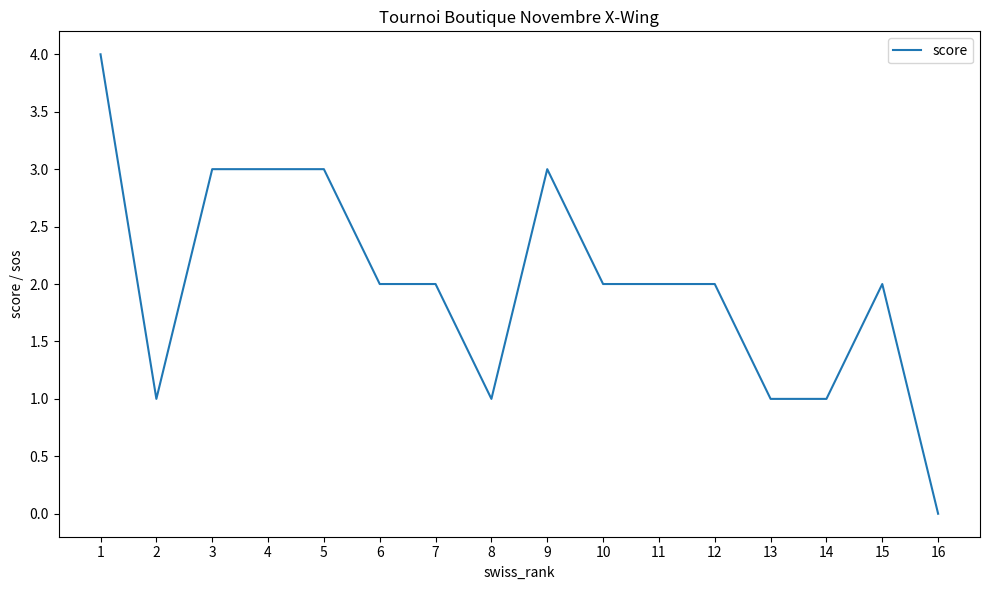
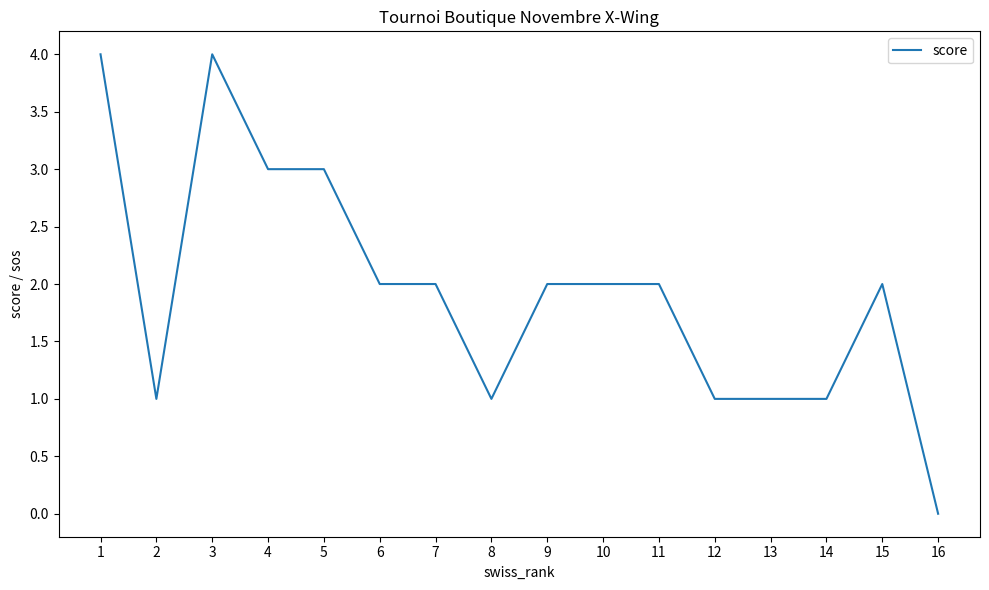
3: 3 -> 4
9: 3 -> 2
12: 2 -> 1
